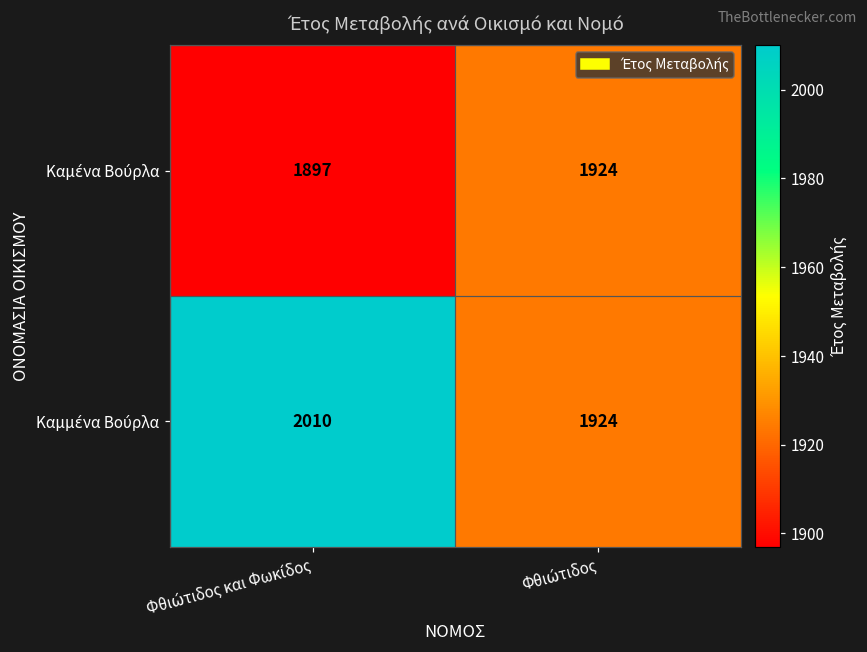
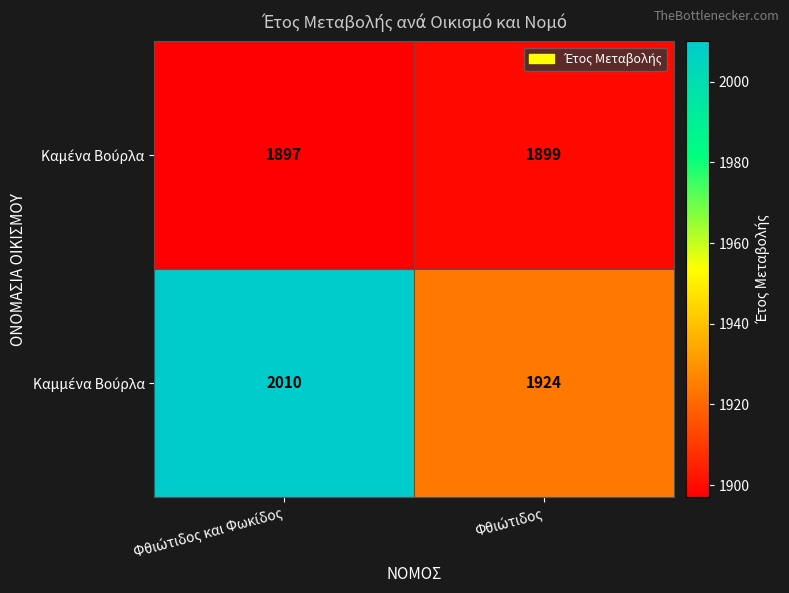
Καμένα Βούρλα, Φθιώτιδος: 1924 -> 1899
